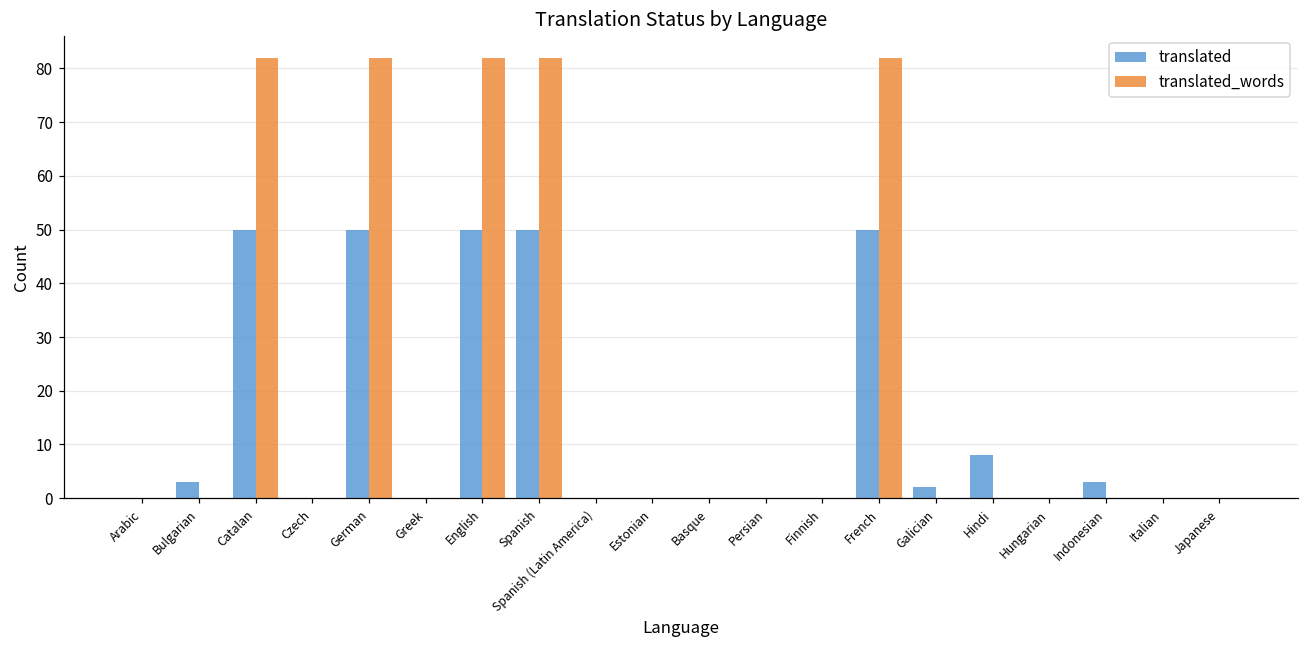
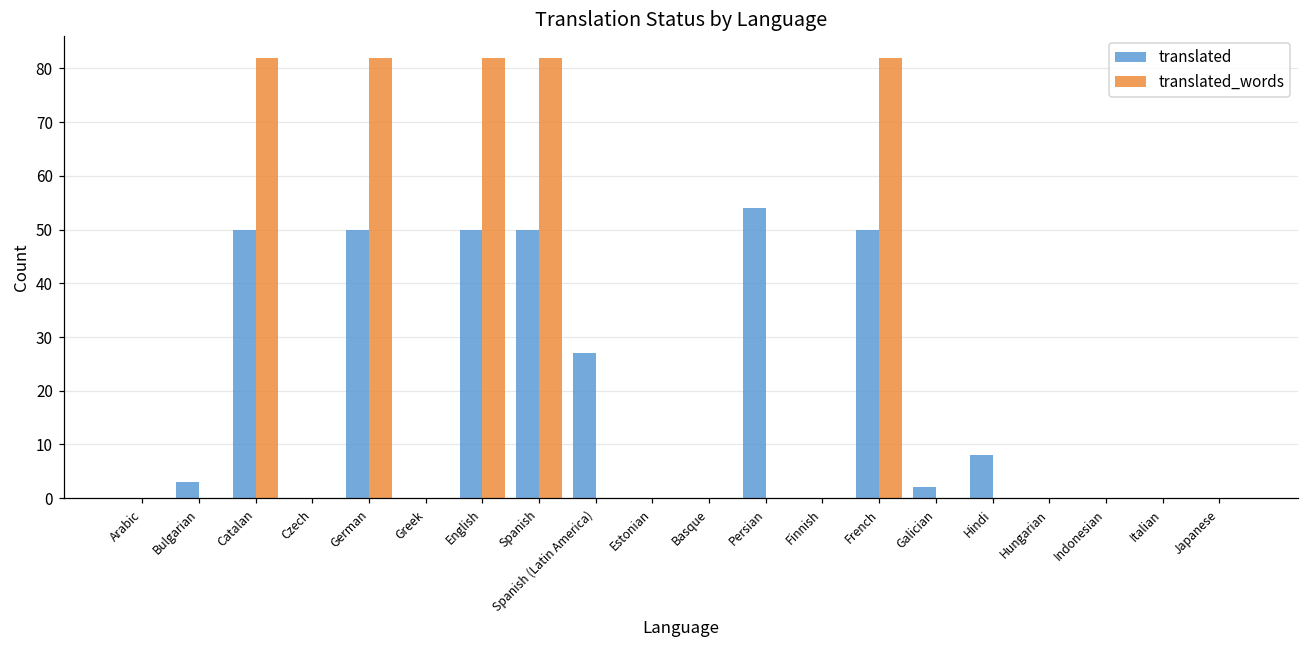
translated, Spanish (Latin America): 0 -> 27
translated, Persian: 0 -> 54
translated, Indonesian: 3 -> 0
